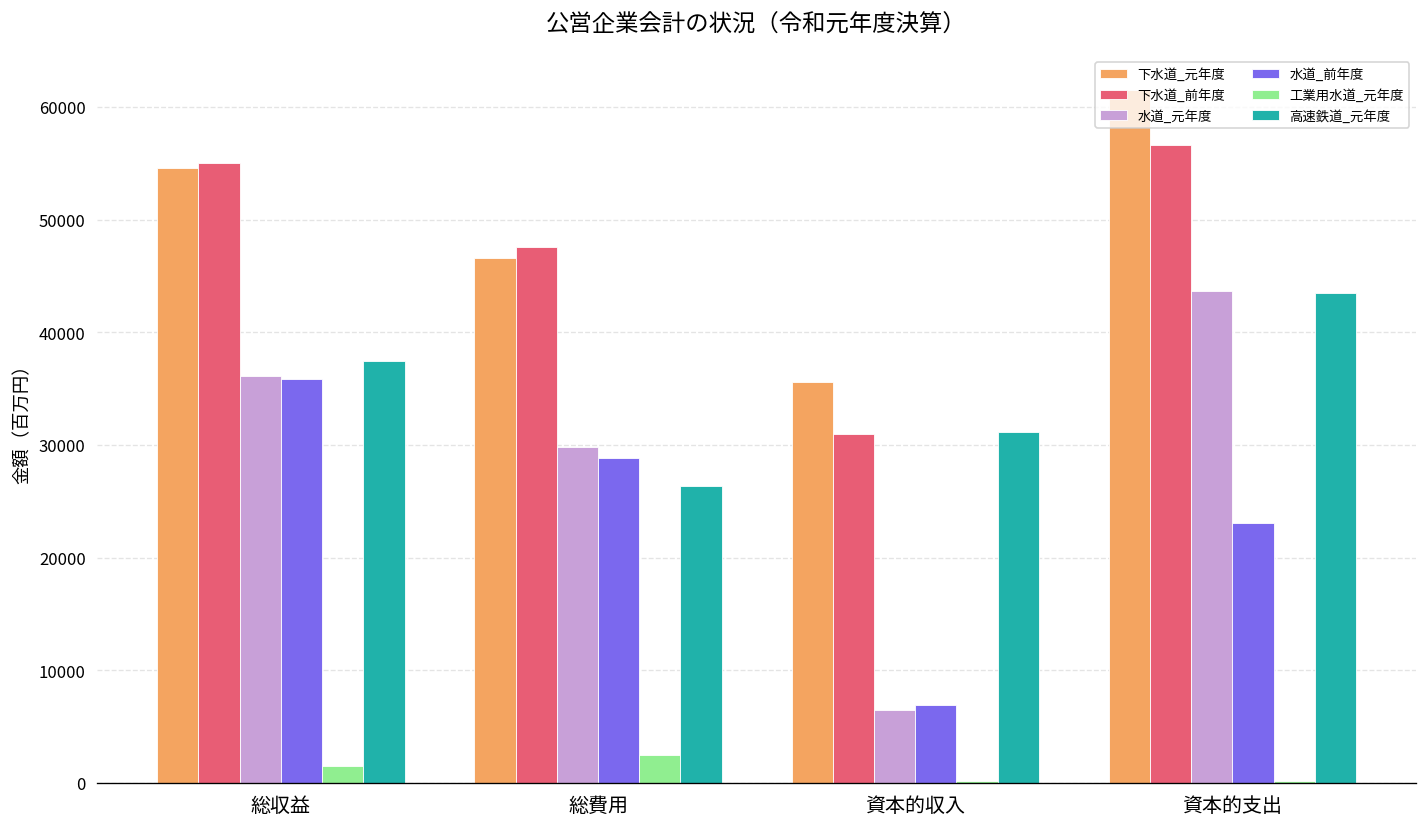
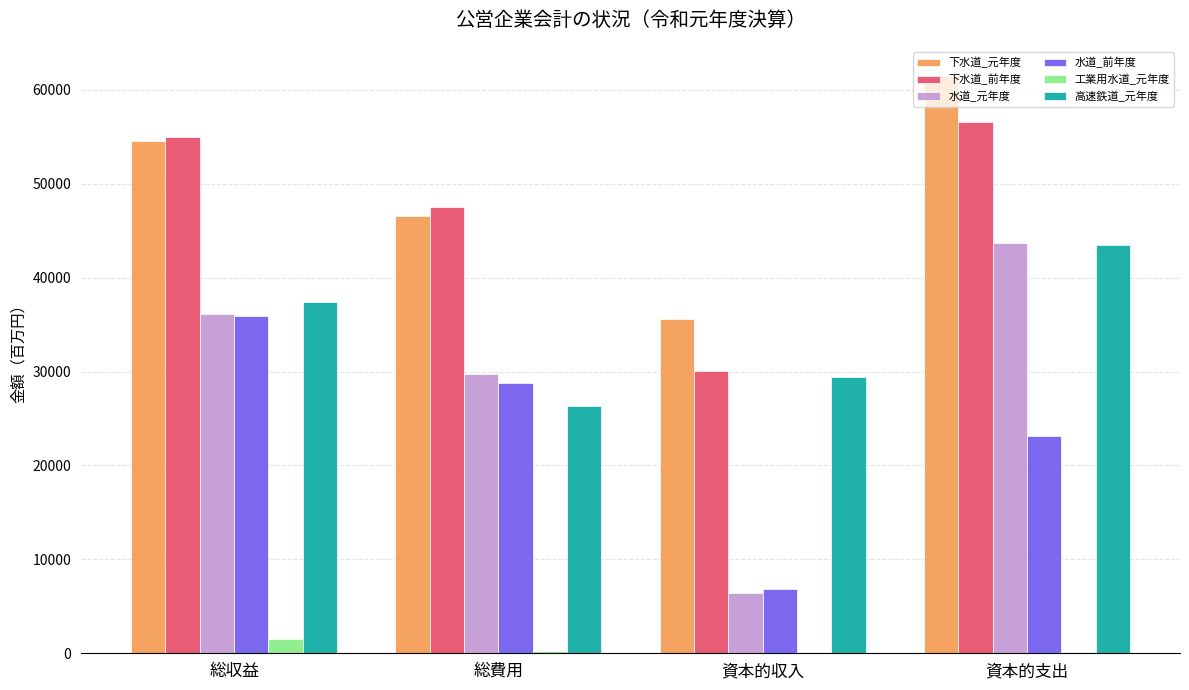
工業用水道_元年度, 総費用: 2000 -> 0
下水道_前年度, 資本的収入: 31000 -> 30000
高速鉄道_元年度, 資本的収入: 31000 -> 29000
